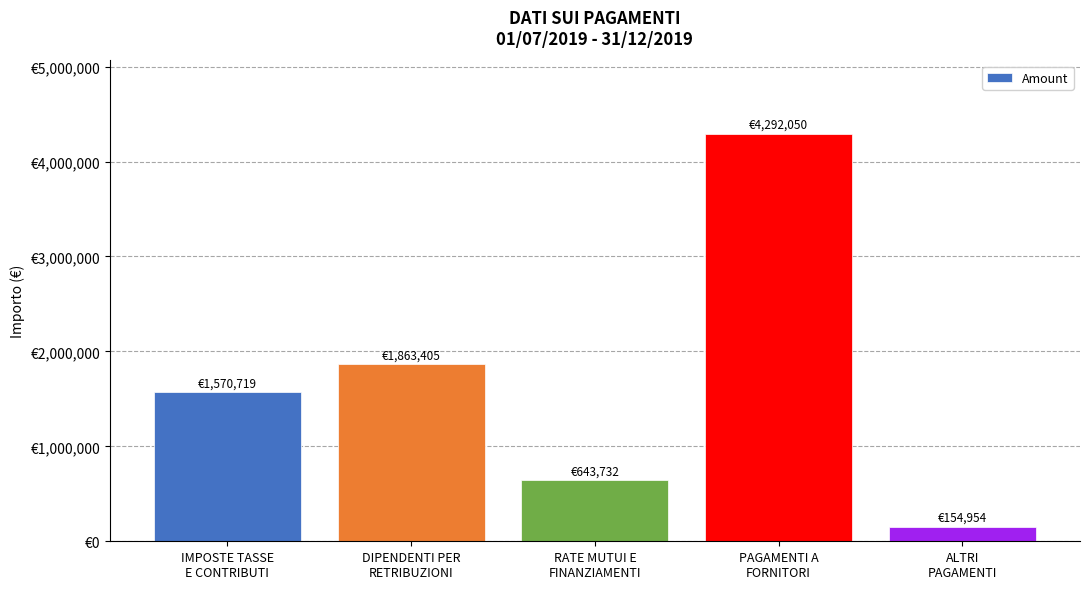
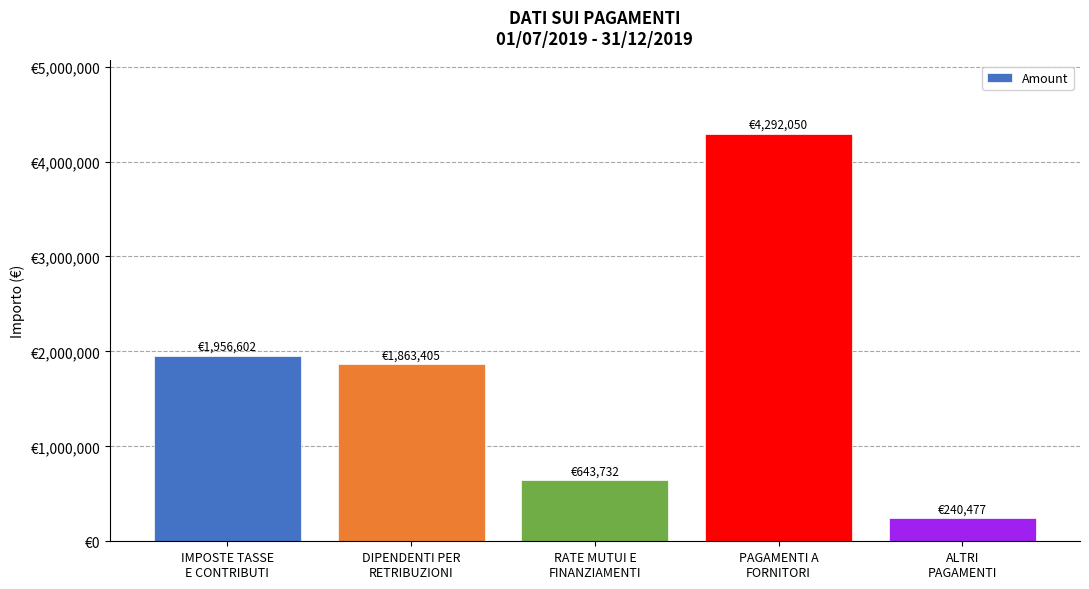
IMPOSTE TASSE E CONTRIBUTI: €1,570,719 -> €1,956,602
ALTRI PAGAMENTI: €154,954 -> €240,477
